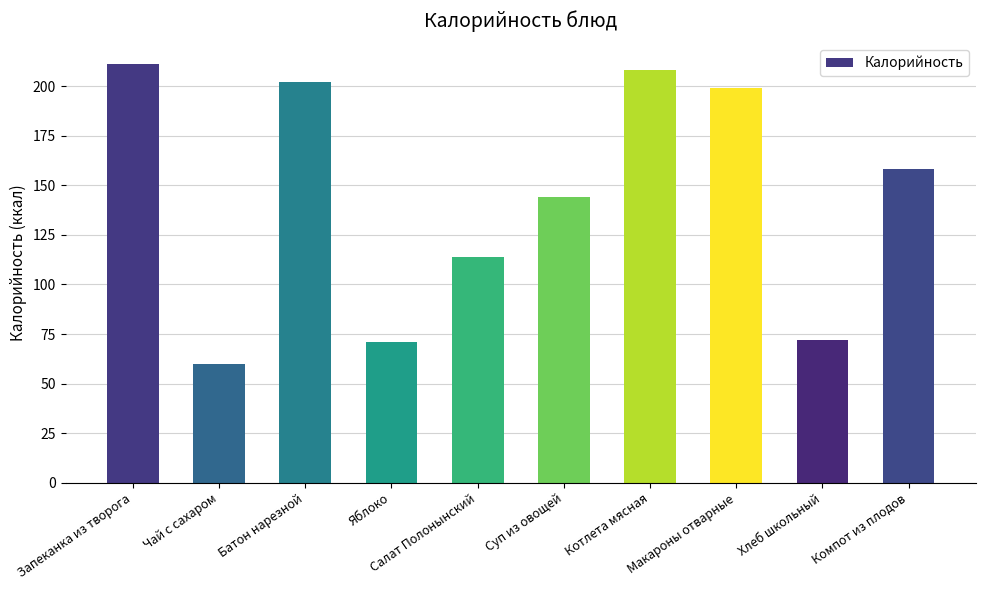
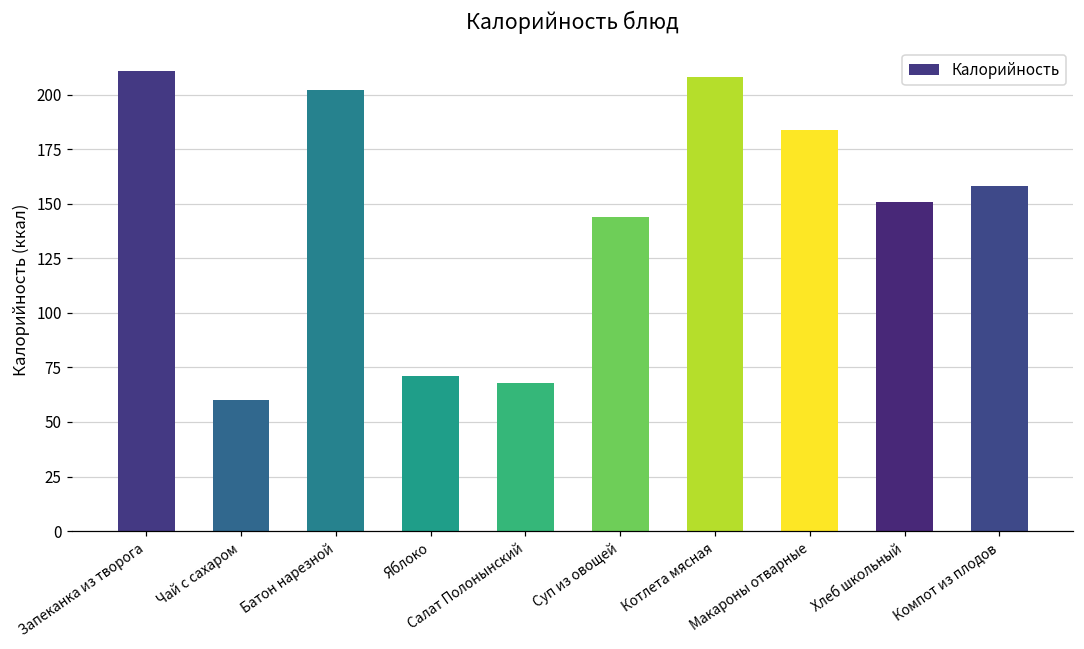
Салат Полонынский: 114 -> 68
Макароны отварные: 199 -> 184
Хлеб школьный: 72 -> 151
